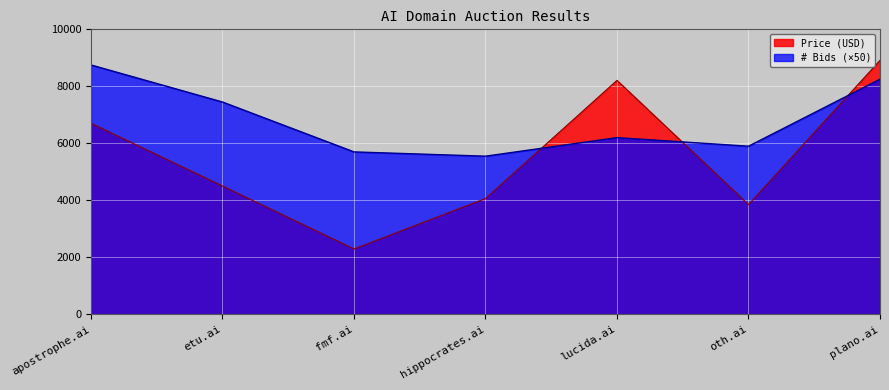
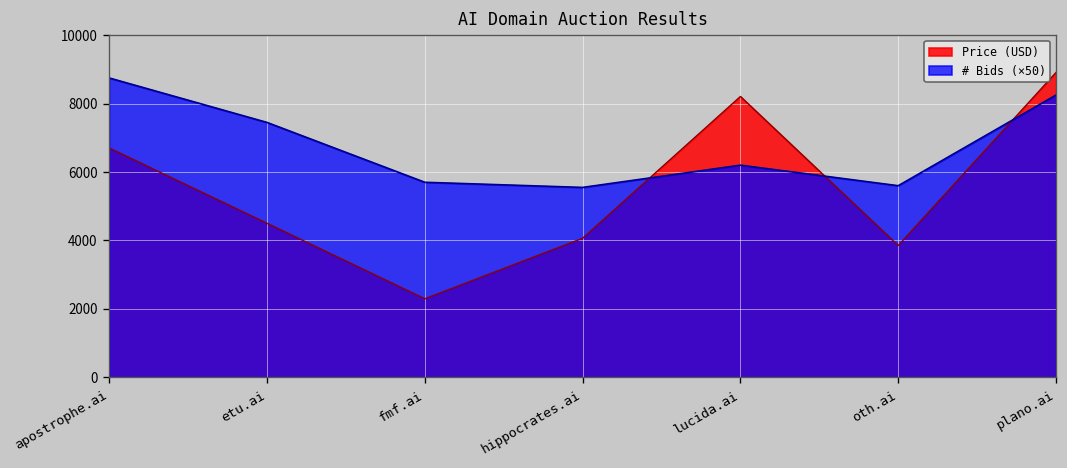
# Bids (×50), oth.ai: 5900 -> 5600
